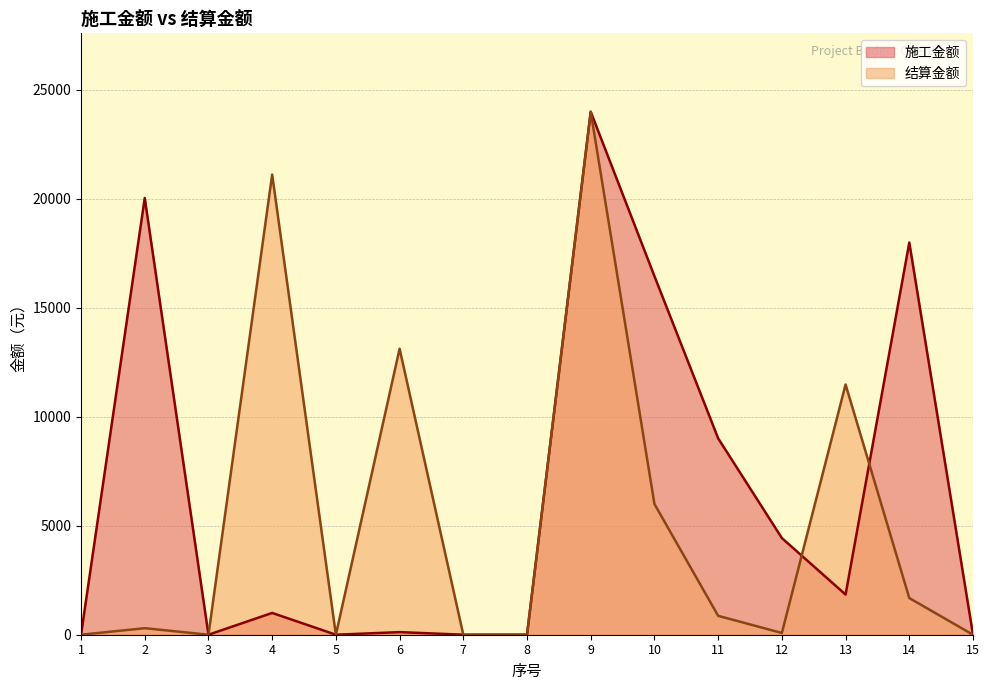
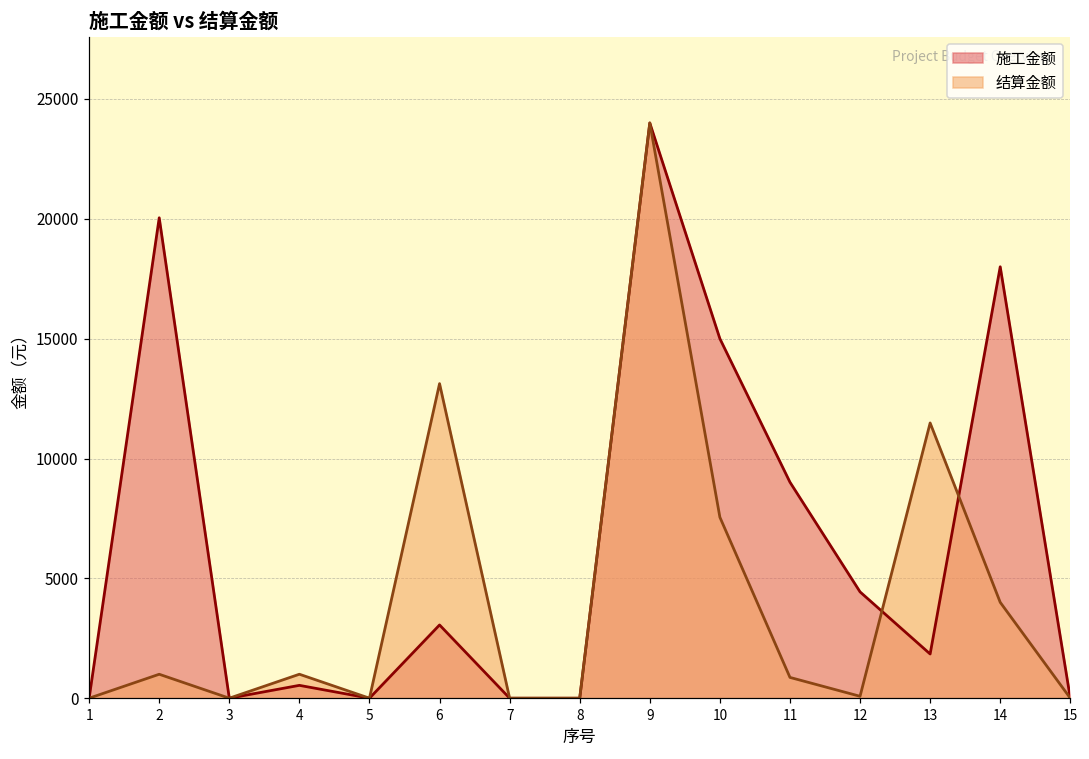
结算金额, 2: 300 -> 1000
施工金额, 4: 1000 -> 500
结算金额, 4: 21100 -> 1000
施工金额, 6: 100 -> 3100
施工金额, 10: 16500 -> 15000
结算金额, 10: 6000 -> 7600
结算金额, 14: 1700 -> 4000
